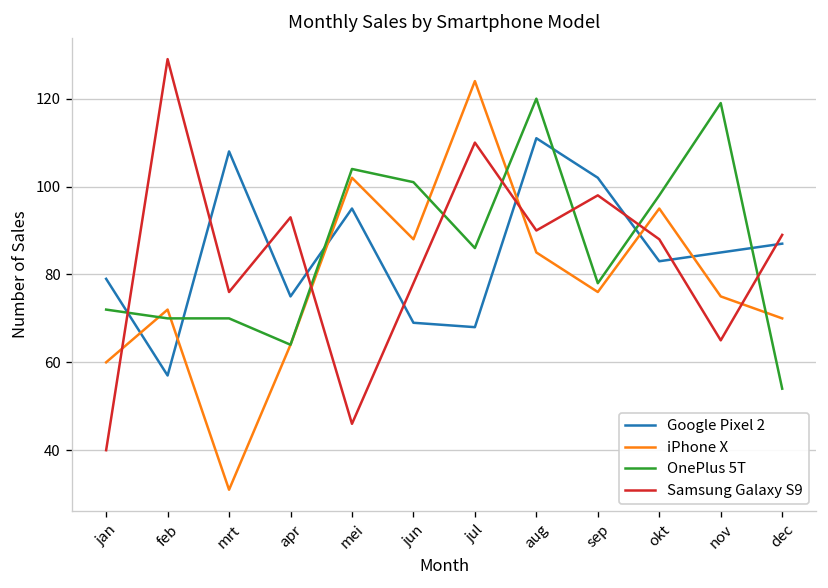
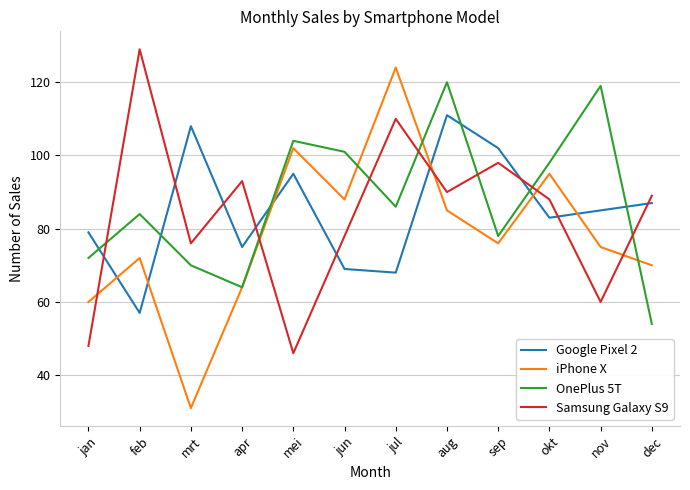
Samsung Galaxy S9, jan: 40 -> 48
OnePlus 5T, feb: 70 -> 84
Samsung Galaxy S9, nov: 65 -> 60
